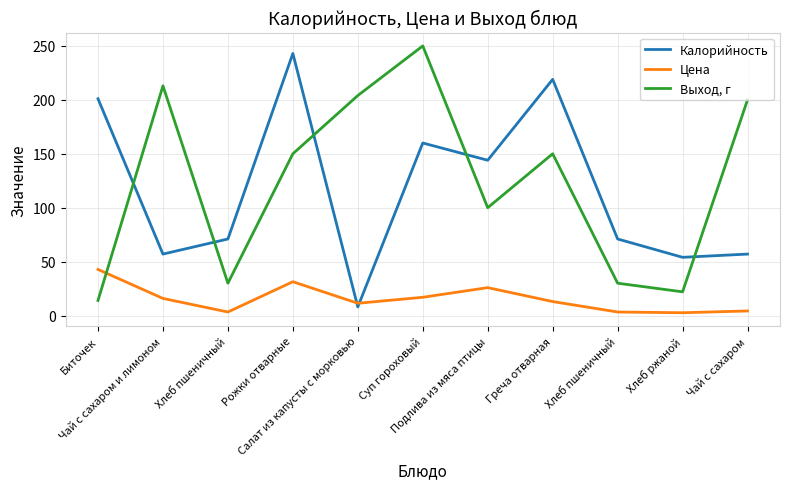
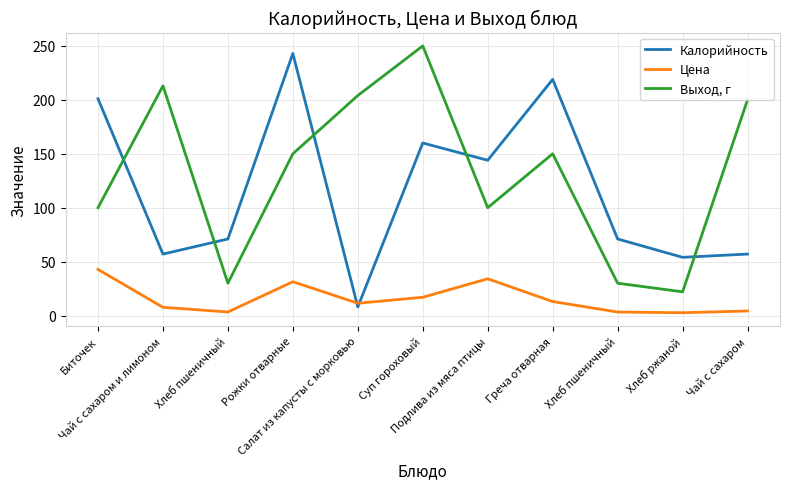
Выход, г, Биточек: 14 -> 100
Цена, Чай с сахаром и лимоном: 16 -> 8
Цена, Подлива из мяса птицы: 26 -> 34
